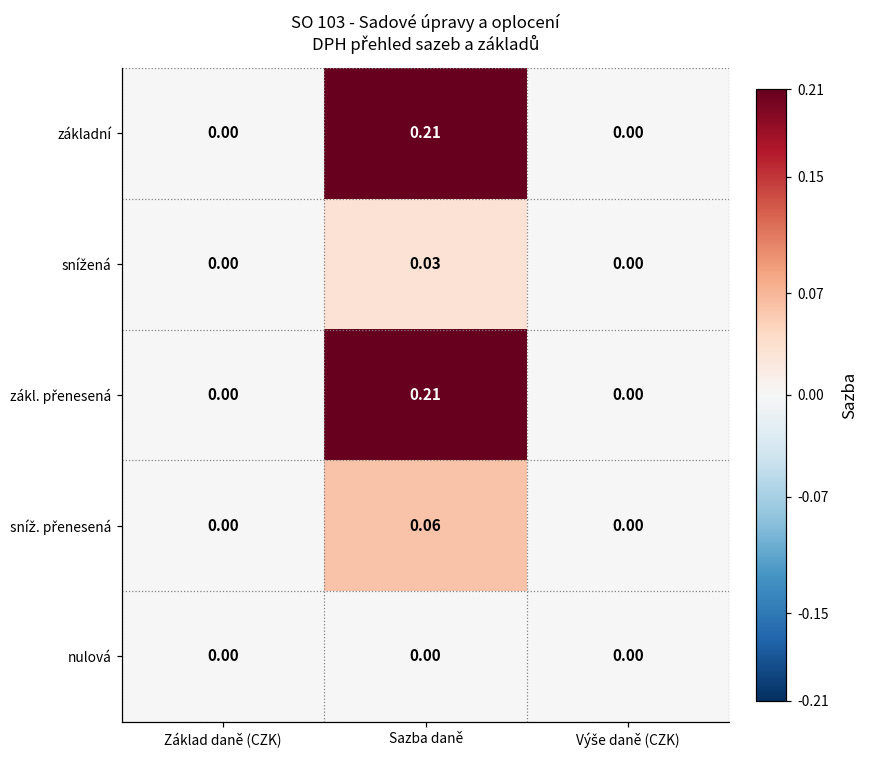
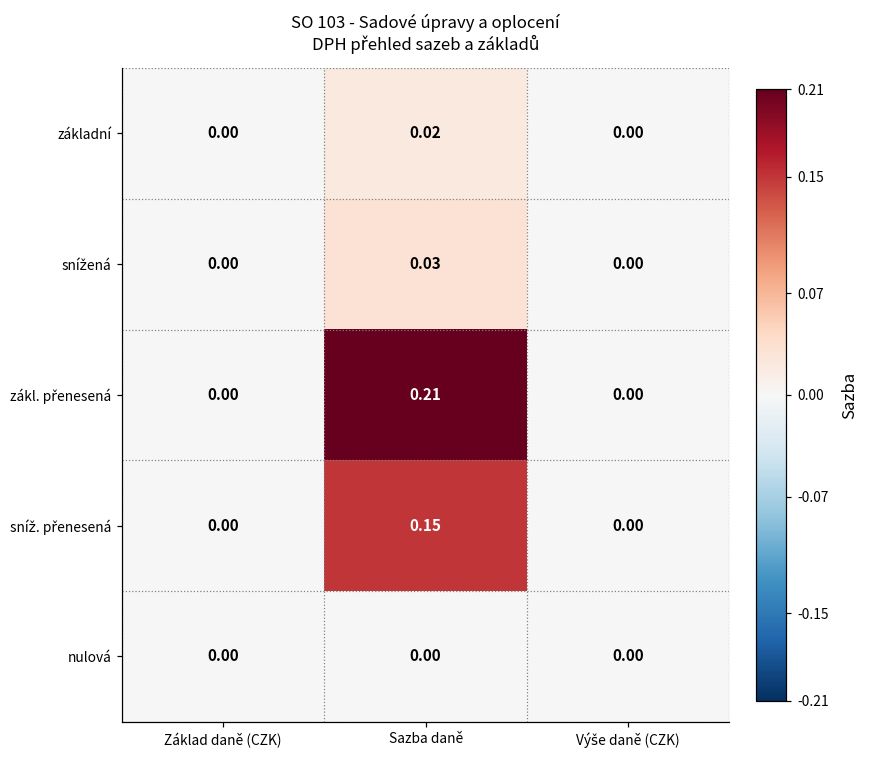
základní, Sazba daně: 0.21 -> 0.02
sníž. přenesená, Sazba daně: 0.06 -> 0.15
